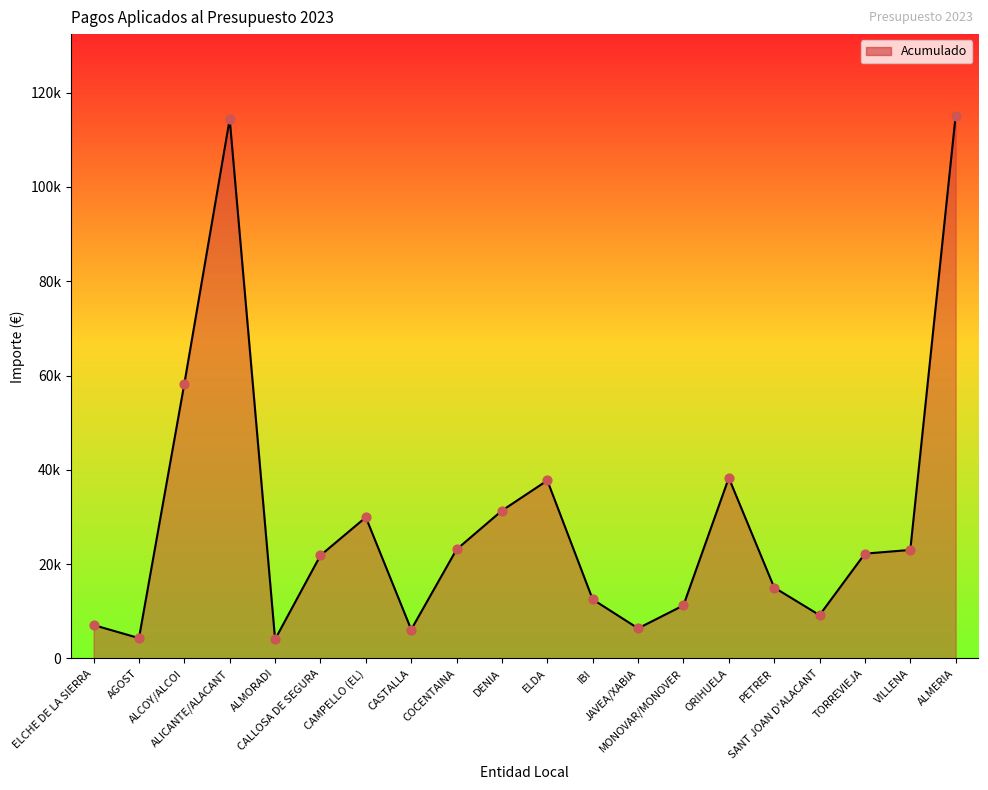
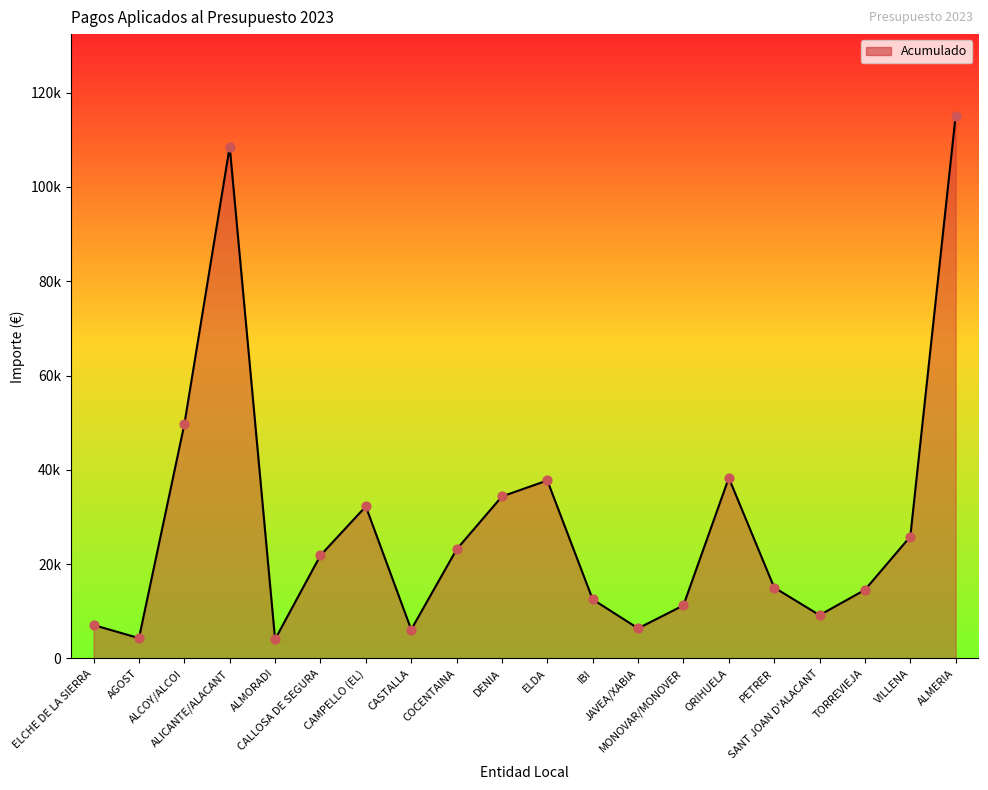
ALCOY/ALCOI: 58000 -> 50000
ALICANTE/ALACANT: 114000 -> 109000
CAMPELLO (EL): 30000 -> 32000
DENIA: 31000 -> 34000
TORREVIEJA: 22000 -> 15000
VILLENA: 23000 -> 26000
